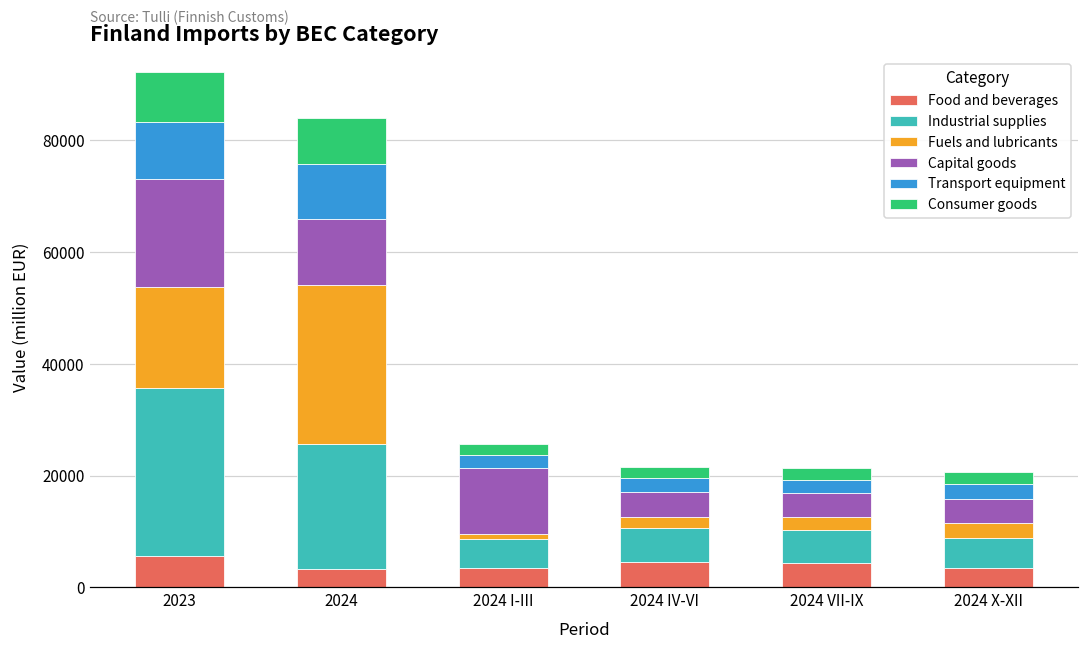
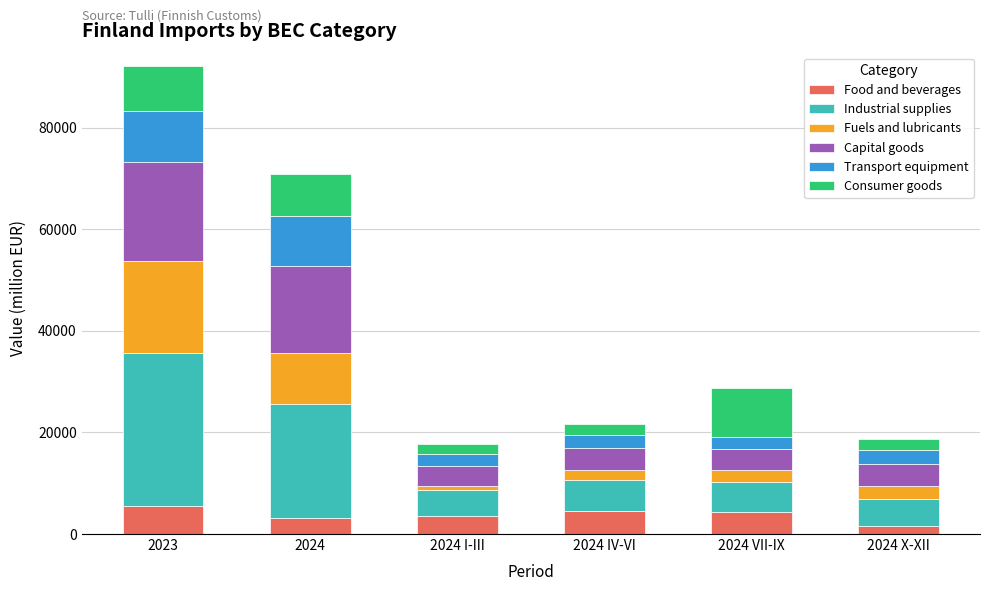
Fuels and lubricants, 2024: 28000 -> 10000
Capital goods, 2024: 12000 -> 17000
Capital goods, 2024 I-III: 12000 -> 4000
Consumer goods, 2024 VII-IX: 2000 -> 10000
Food and beverages, 2024 X-XII: 4000 -> 1000
